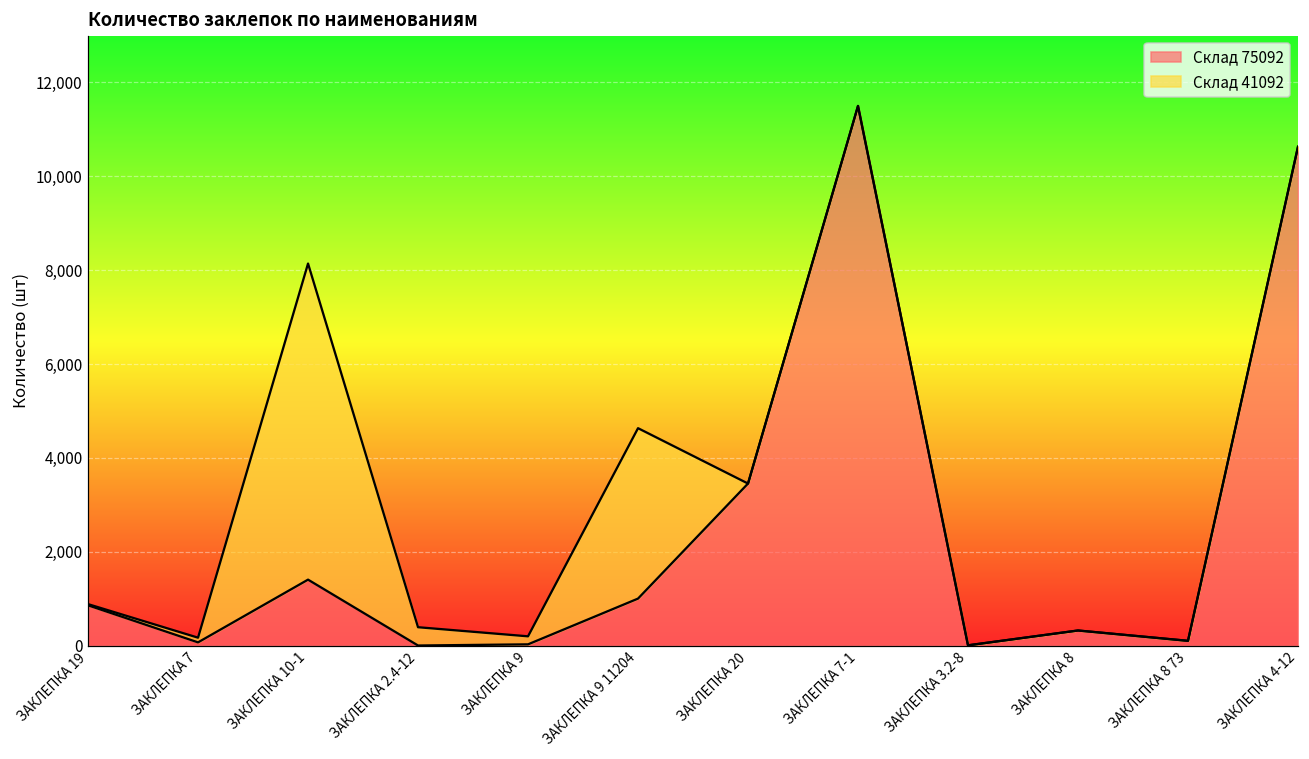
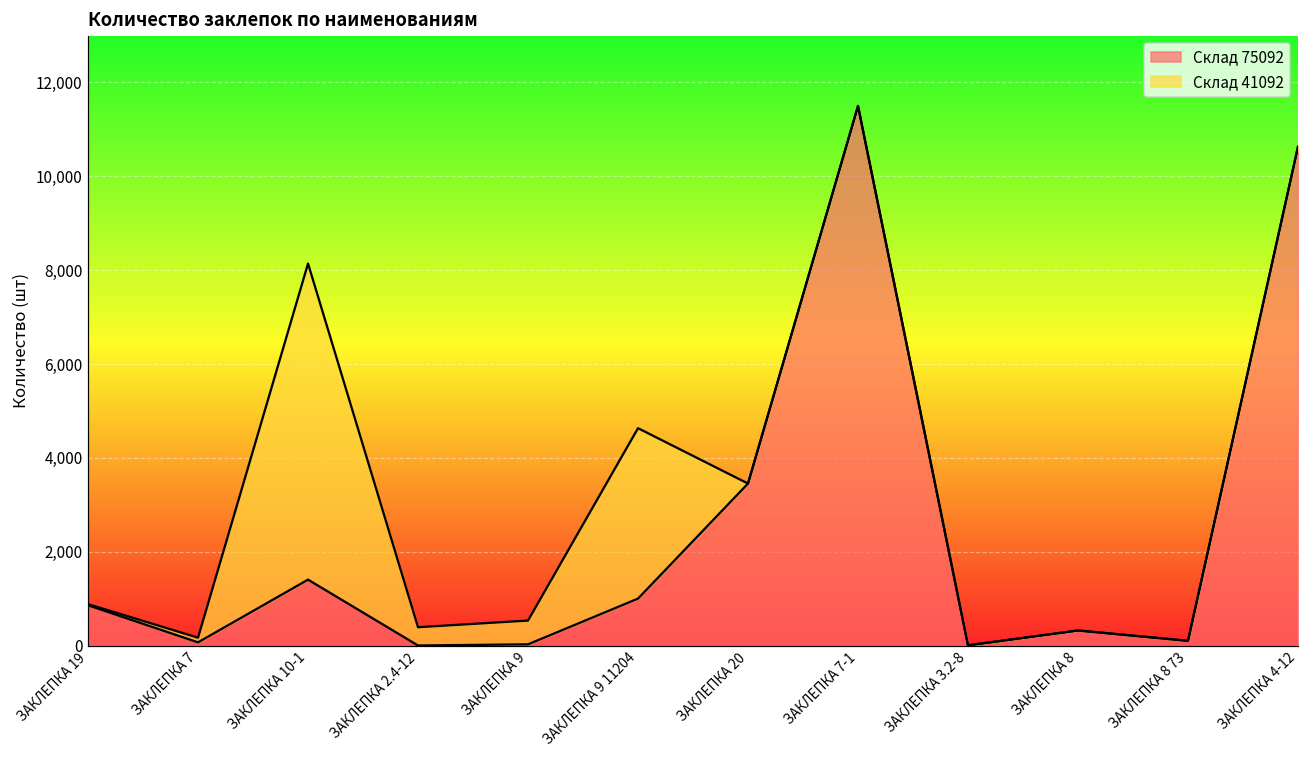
Склад 41092, ЗАКЛЕПКА 9: 200 -> 500
